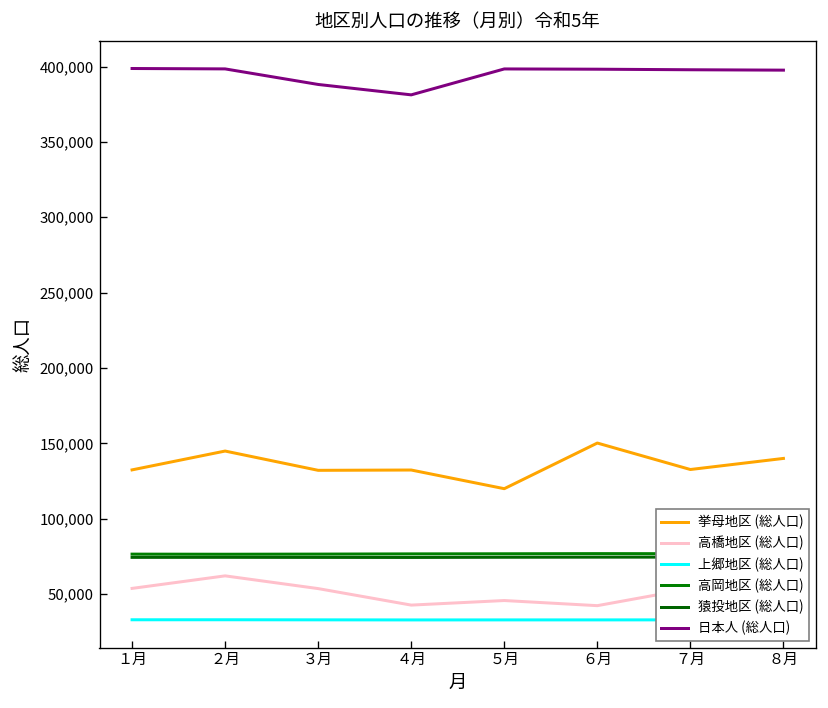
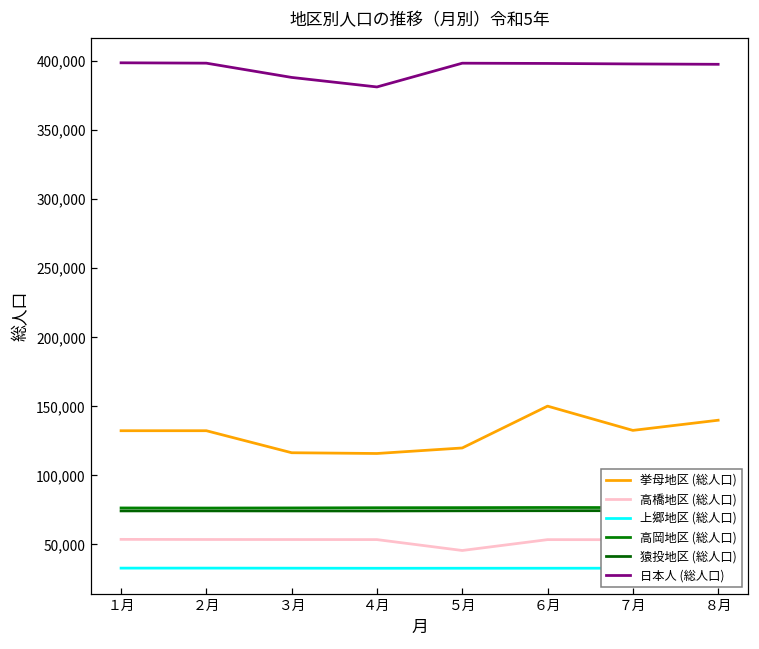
挙母地区 (総人口), ２月: 145,000 -> 132,000
高橋地区 (総人口), ２月: 62,000 -> 54,000
挙母地区 (総人口), ３月: 132,000 -> 116,000
挙母地区 (総人口), ４月: 132,000 -> 116,000
高橋地区 (総人口), ４月: 43,000 -> 54,000
高橋地区 (総人口), ６月: 42,000 -> 54,000
